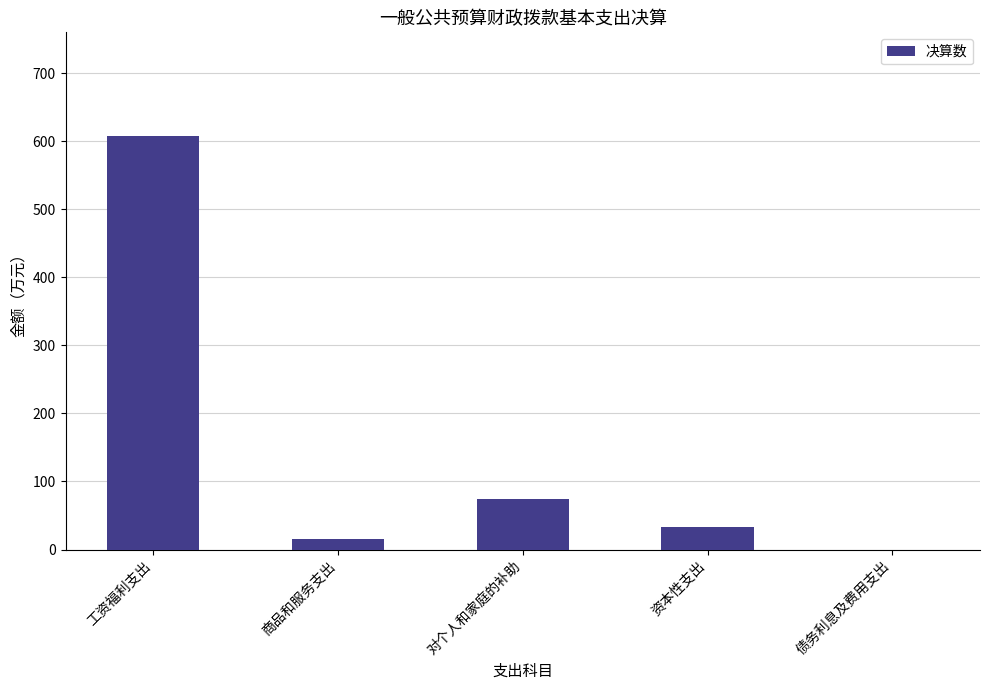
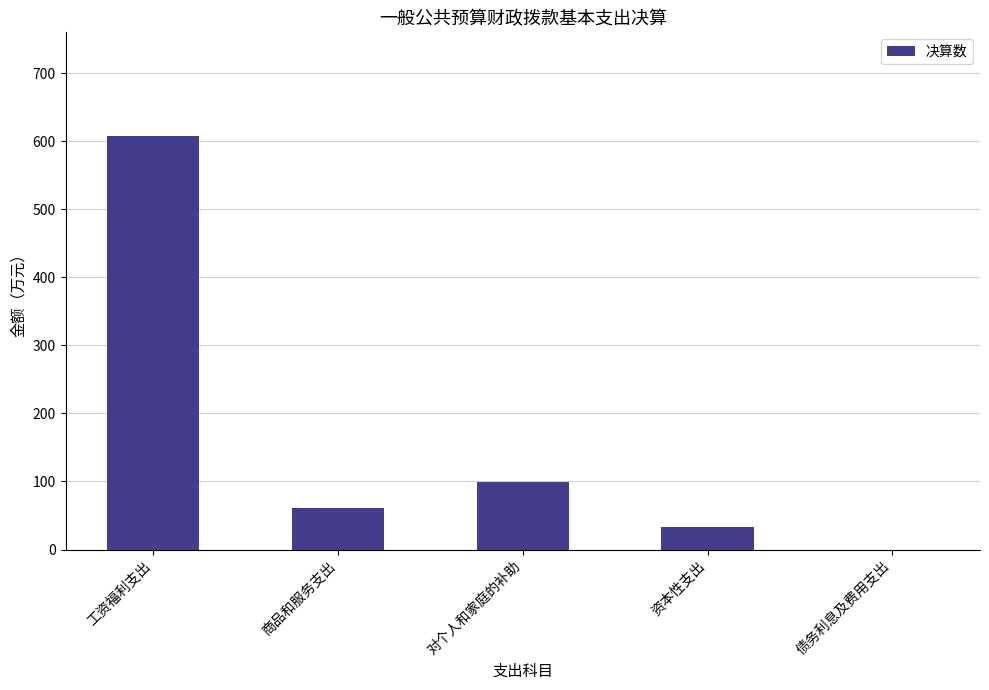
商品和服务支出: 20 -> 60
对个人和家庭的补助: 70 -> 100
